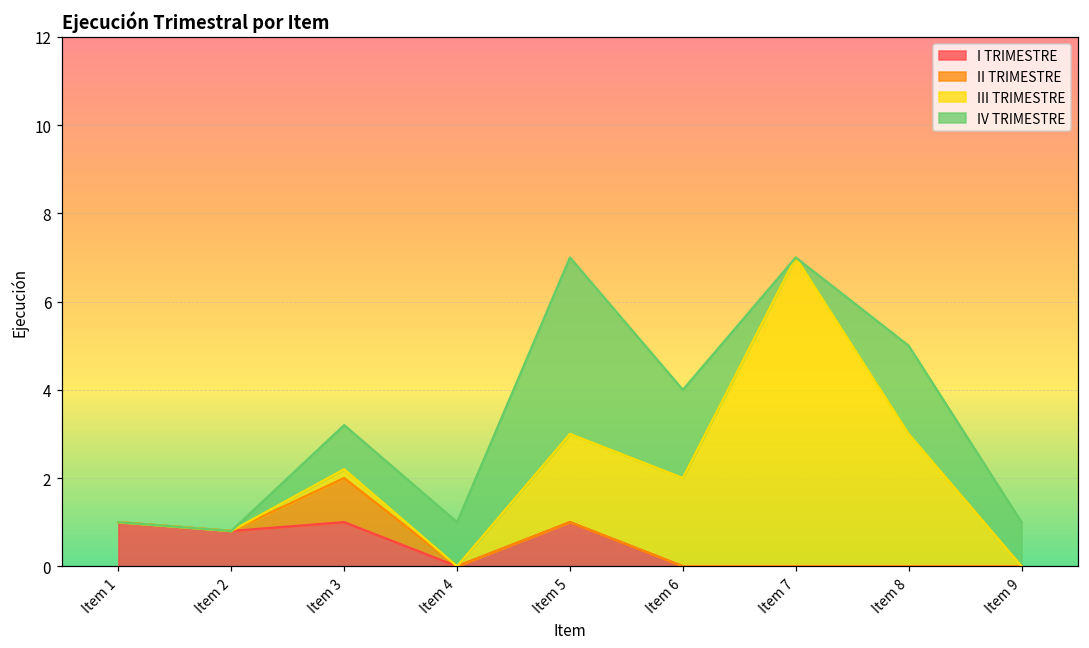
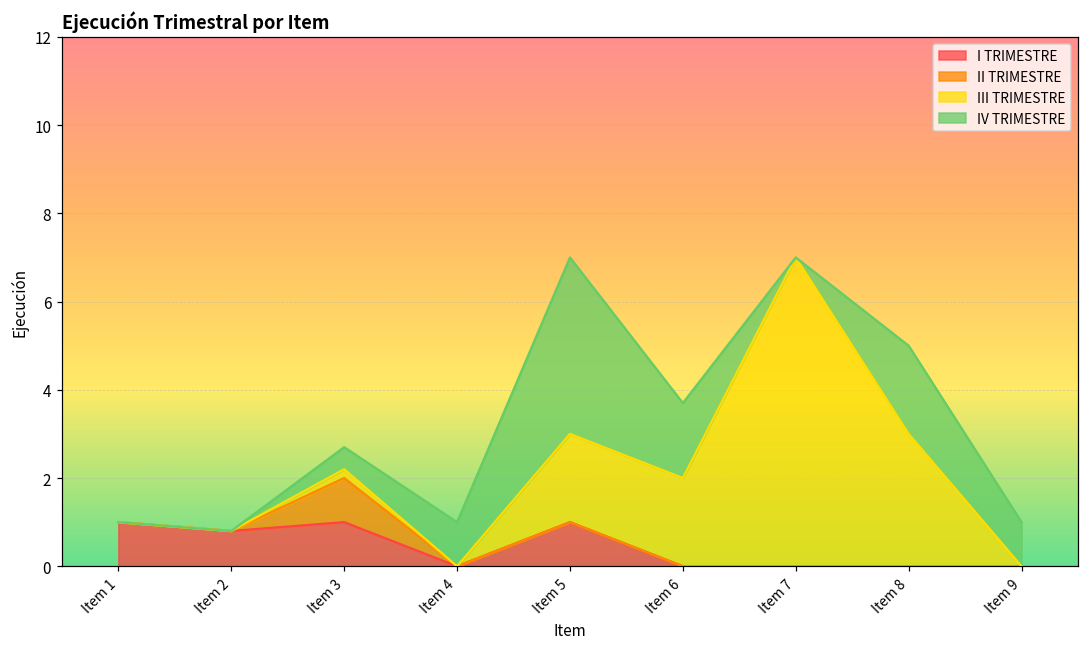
IV TRIMESTRE, Item 3: 1.0 -> 0.5
IV TRIMESTRE, Item 6: 2.0 -> 1.7
